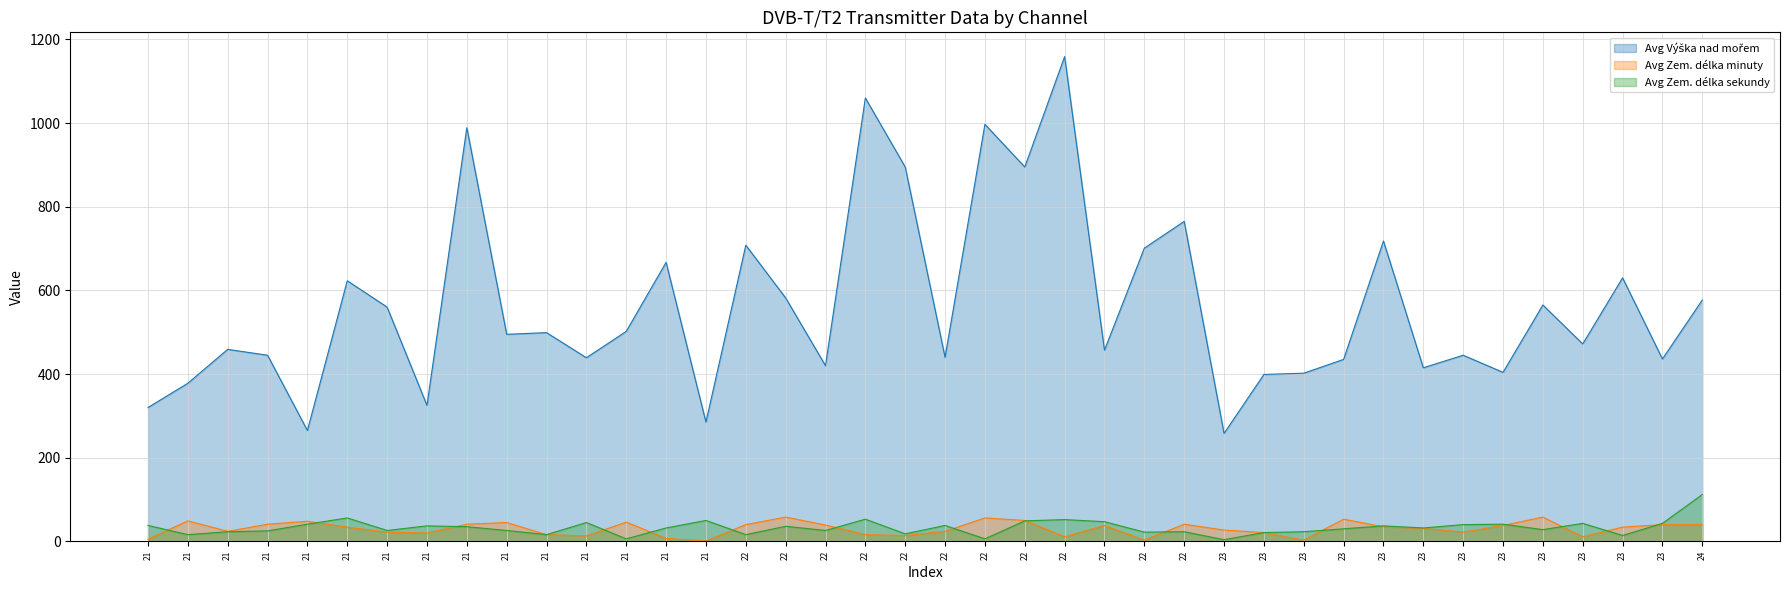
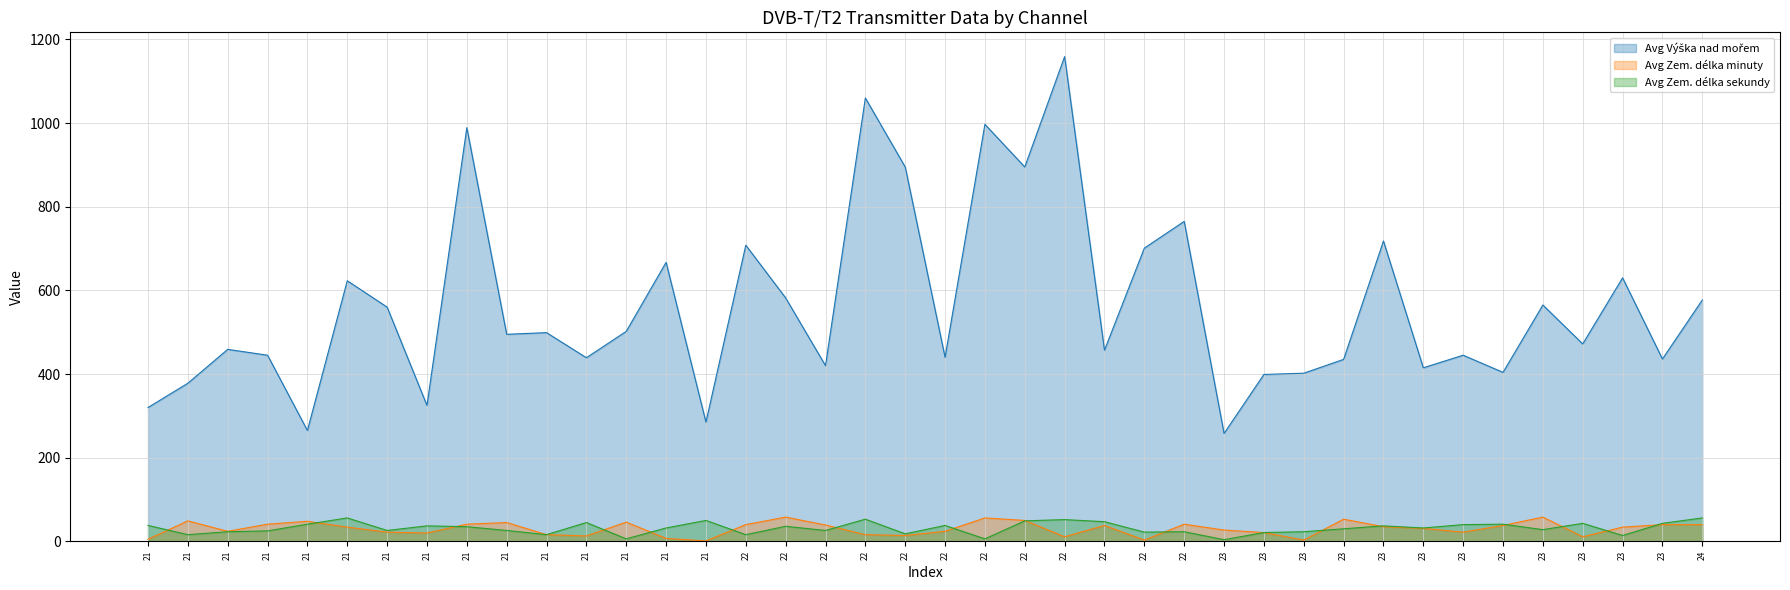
Avg Zem. délka sekundy, 24: 110 -> 60
